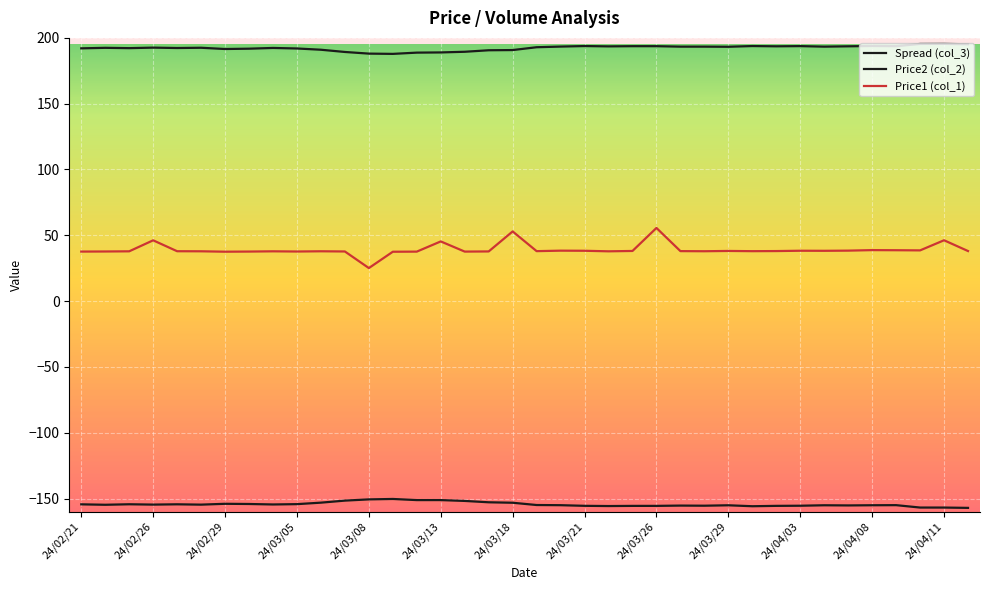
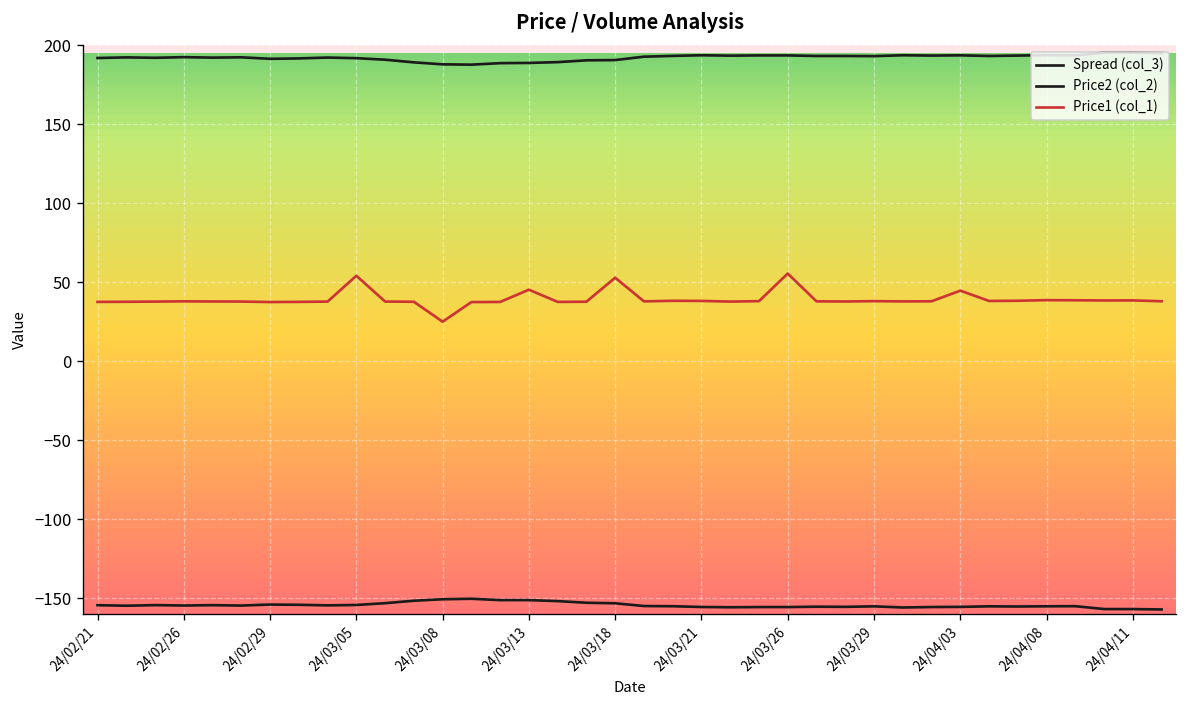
Price1 (col_1), 24/02/26: 46 -> 38
Price1 (col_1), 24/03/05: 38 -> 54
Price1 (col_1), 24/04/03: 38 -> 45
Price1 (col_1), 24/04/11: 46 -> 39
